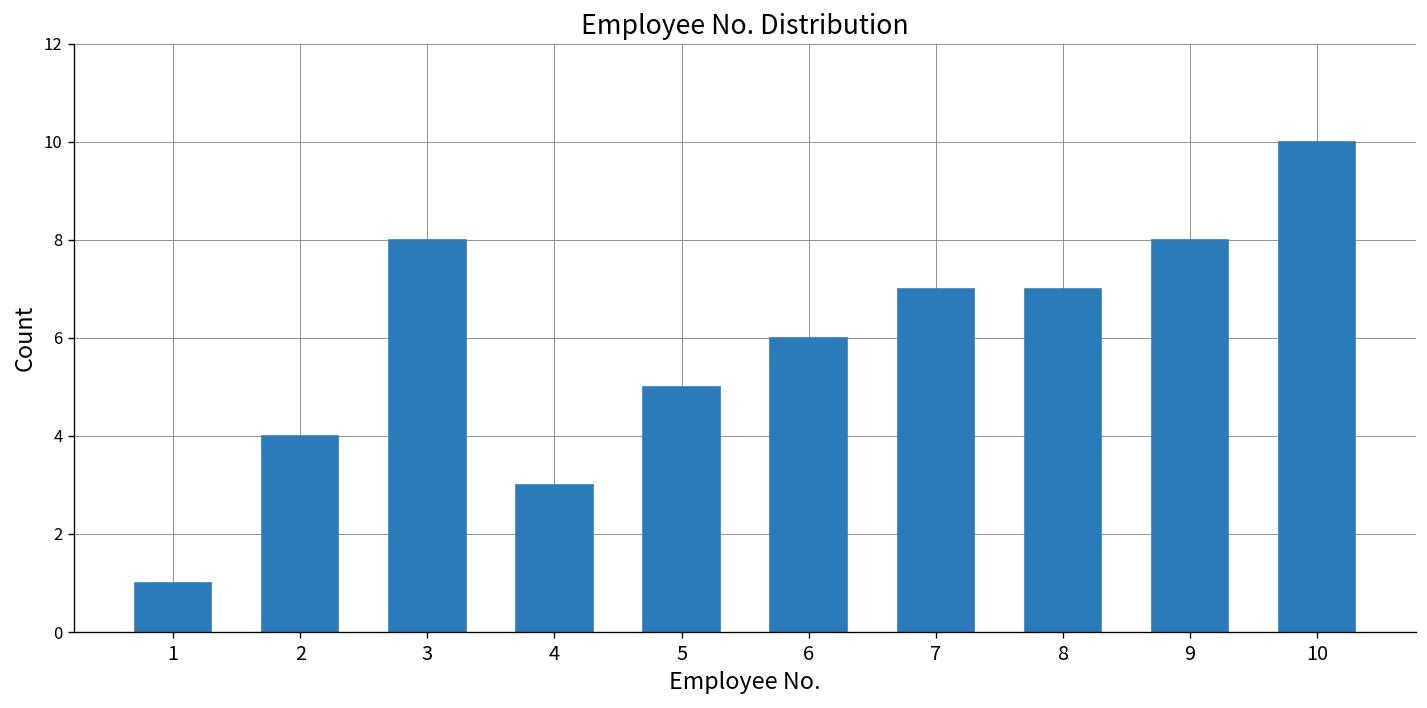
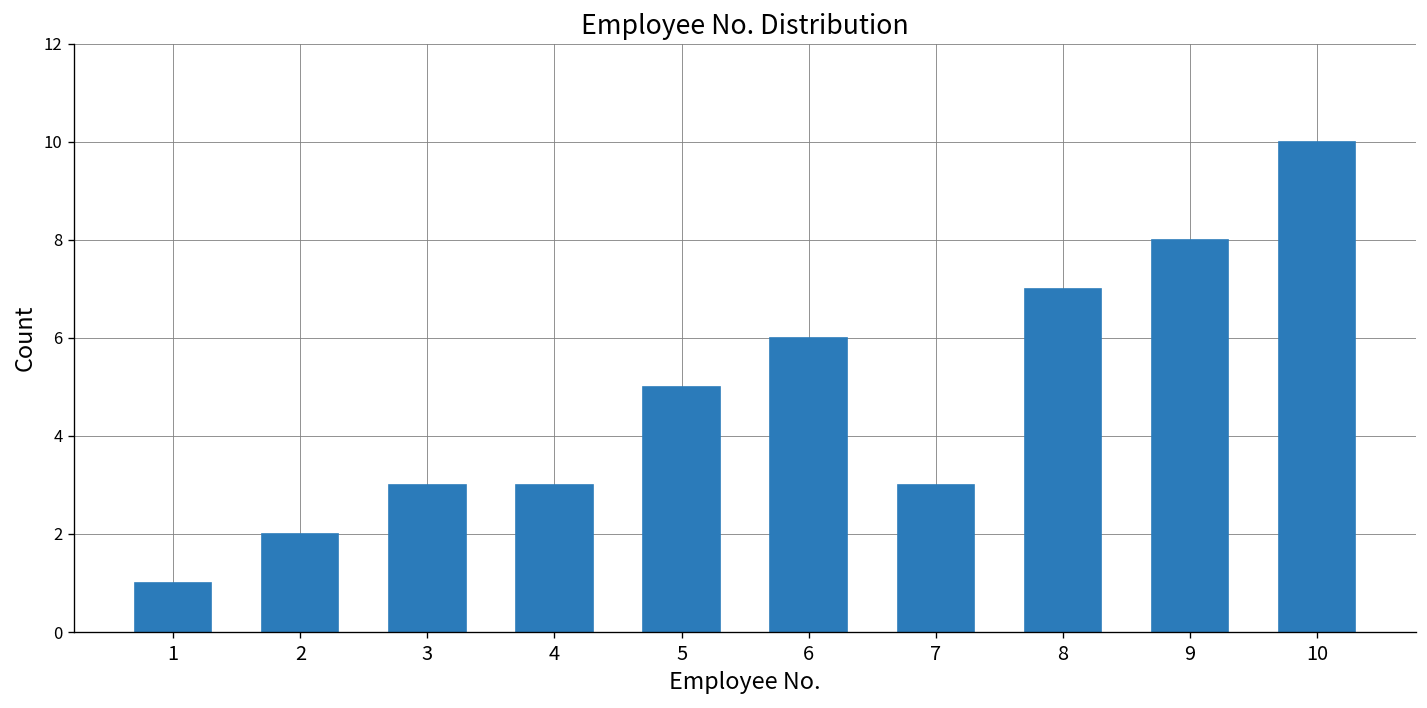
2: 4 -> 2
3: 8 -> 3
7: 7 -> 3
